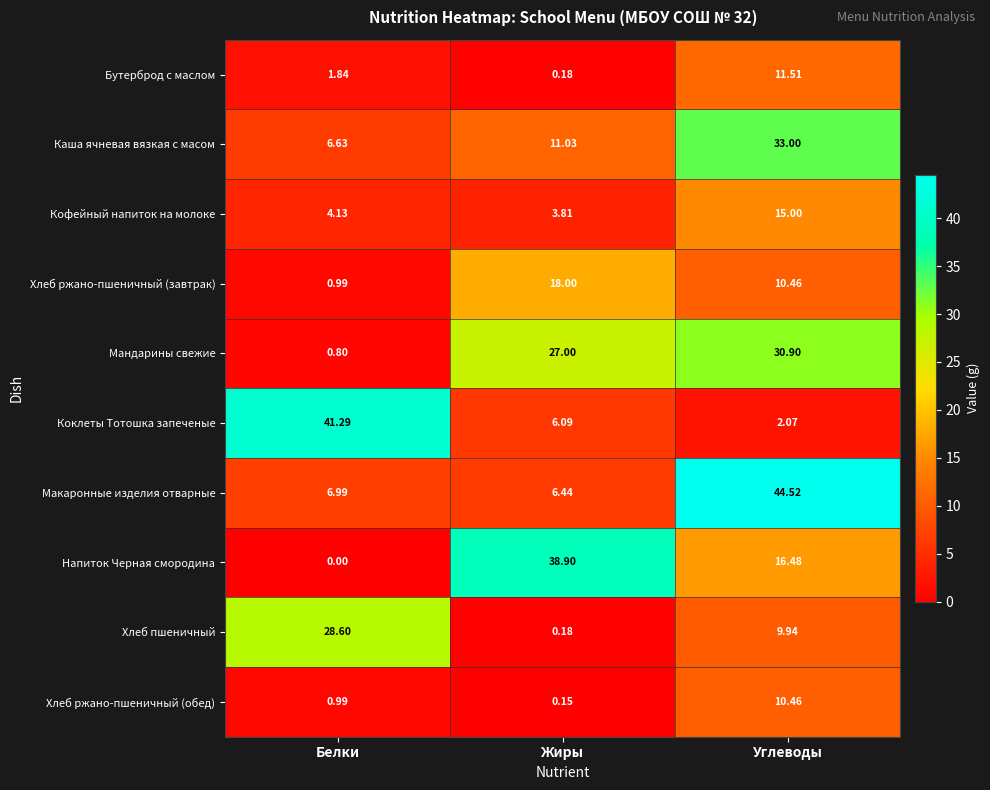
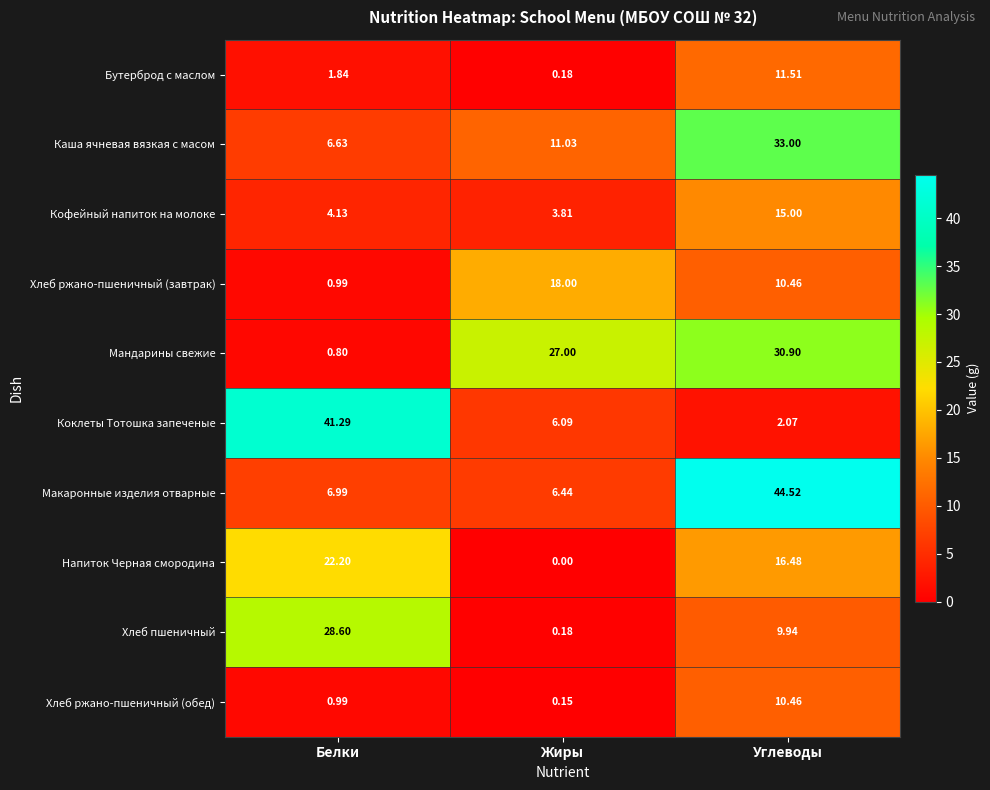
Напиток Черная смородина, Белки: 0.00 -> 22.20
Напиток Черная смородина, Жиры: 38.90 -> 0.00
